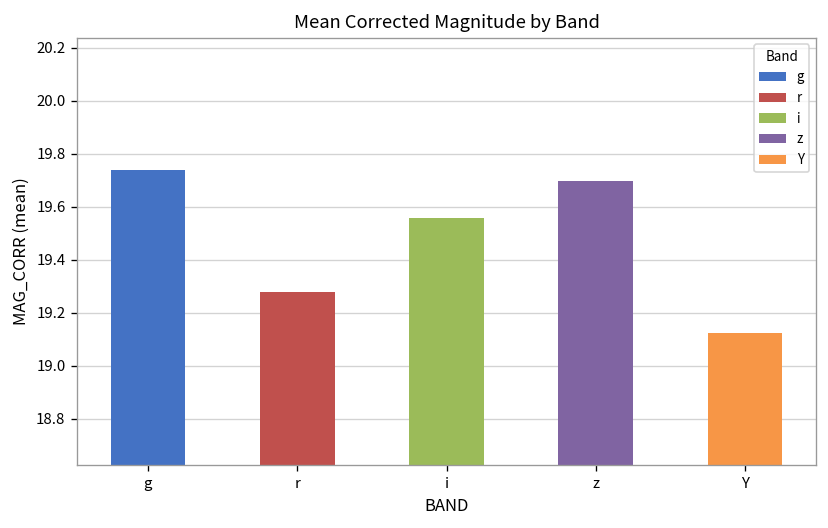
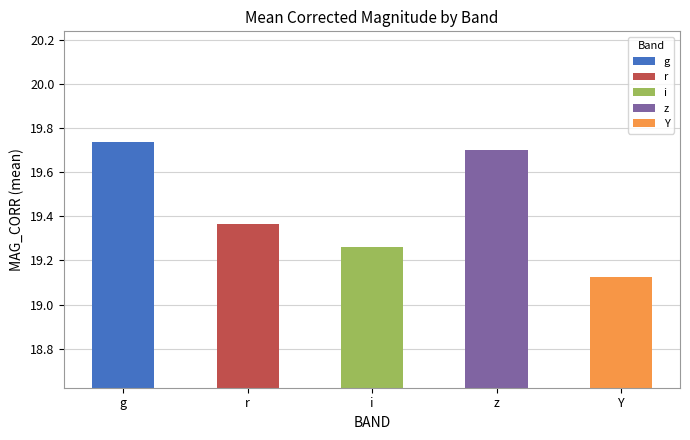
r: 19.28 -> 19.37
i: 19.56 -> 19.26
